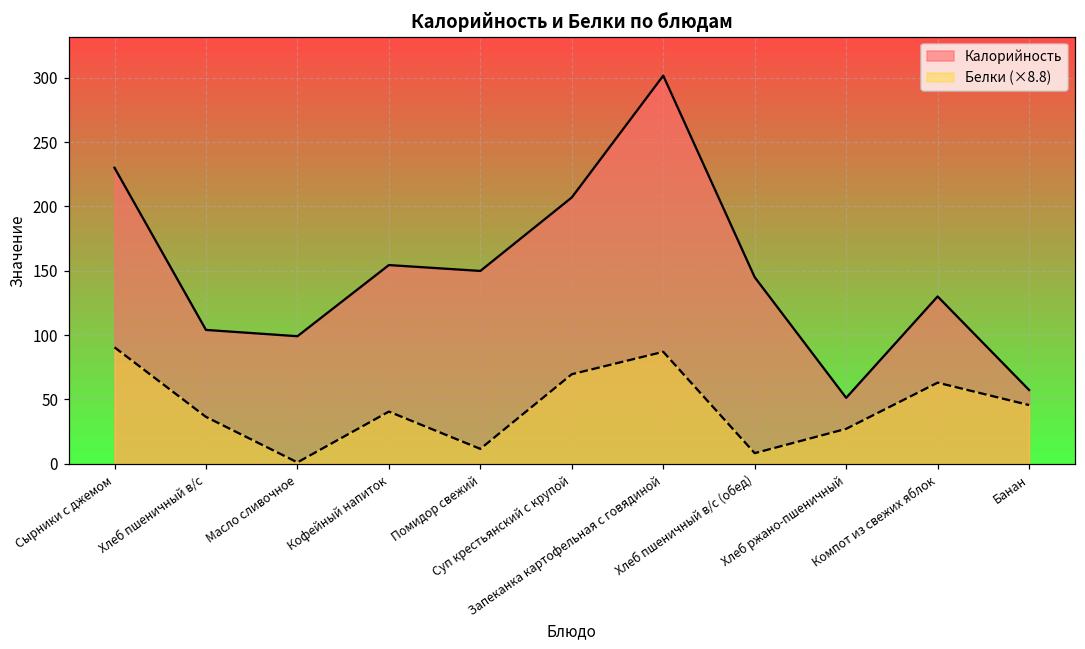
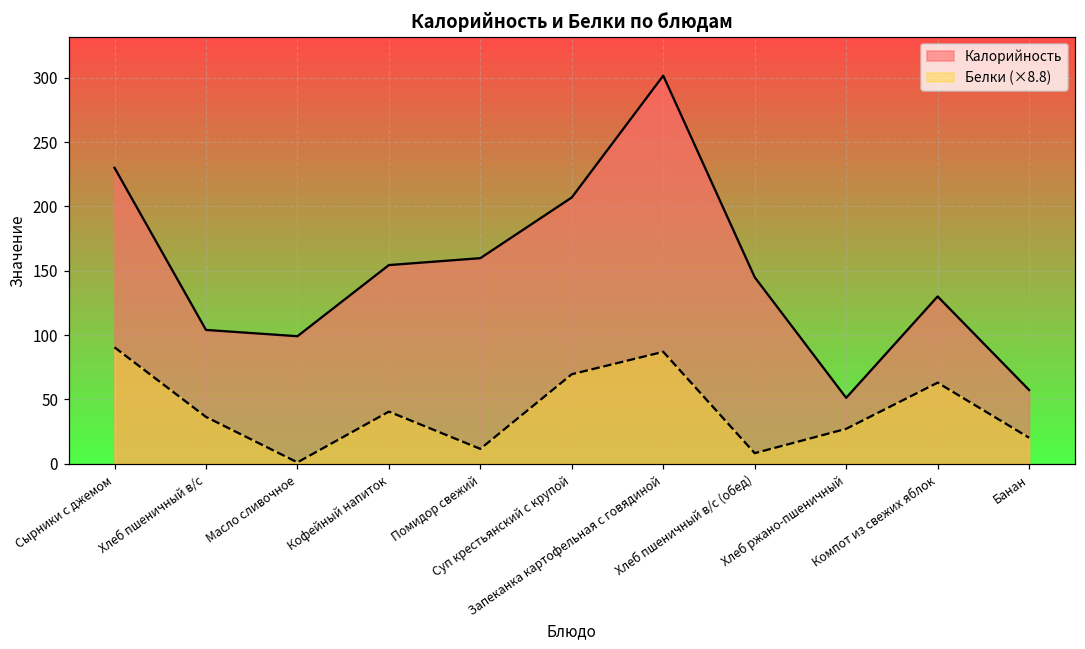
Калорийность, Помидор свежий: 150 -> 160
Белки (×8.8), Банан: 46 -> 20
